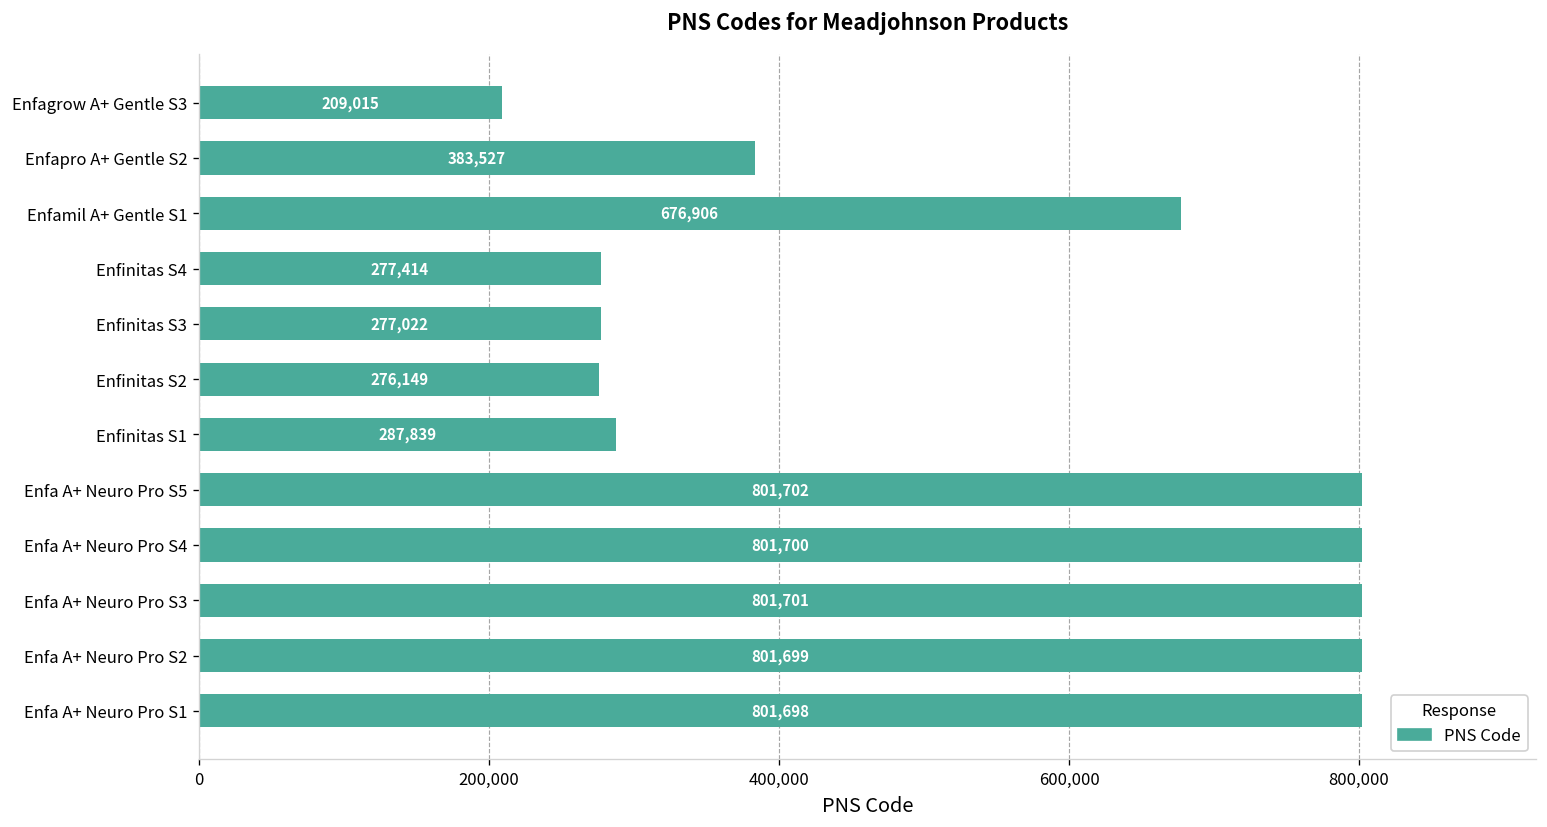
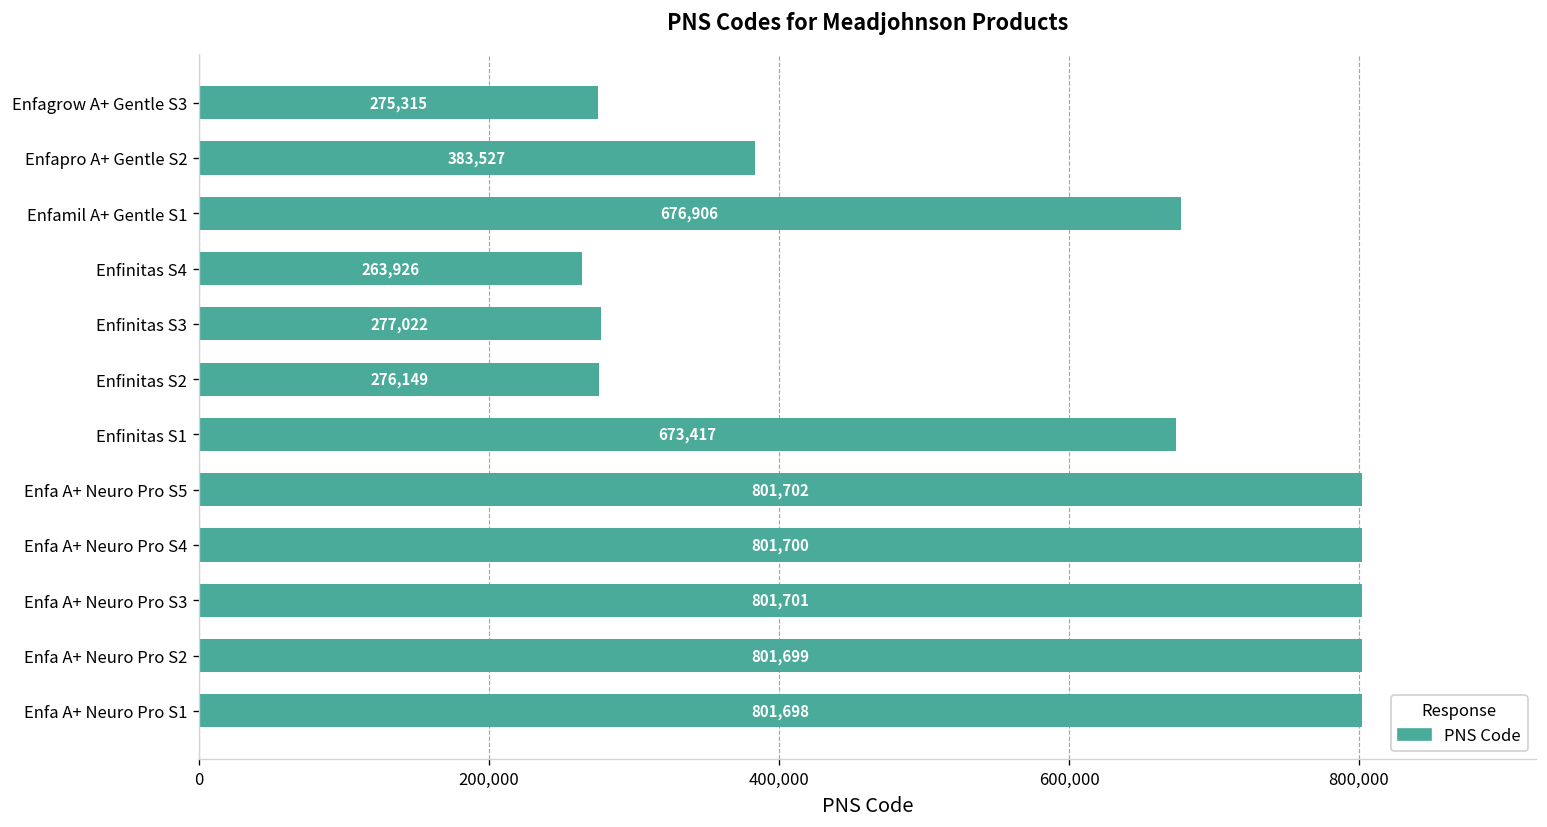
Enfagrow A+ Gentle S3: 209,015 -> 275,315
Enfinitas S4: 277,414 -> 263,926
Enfinitas S1: 287,839 -> 673,417
